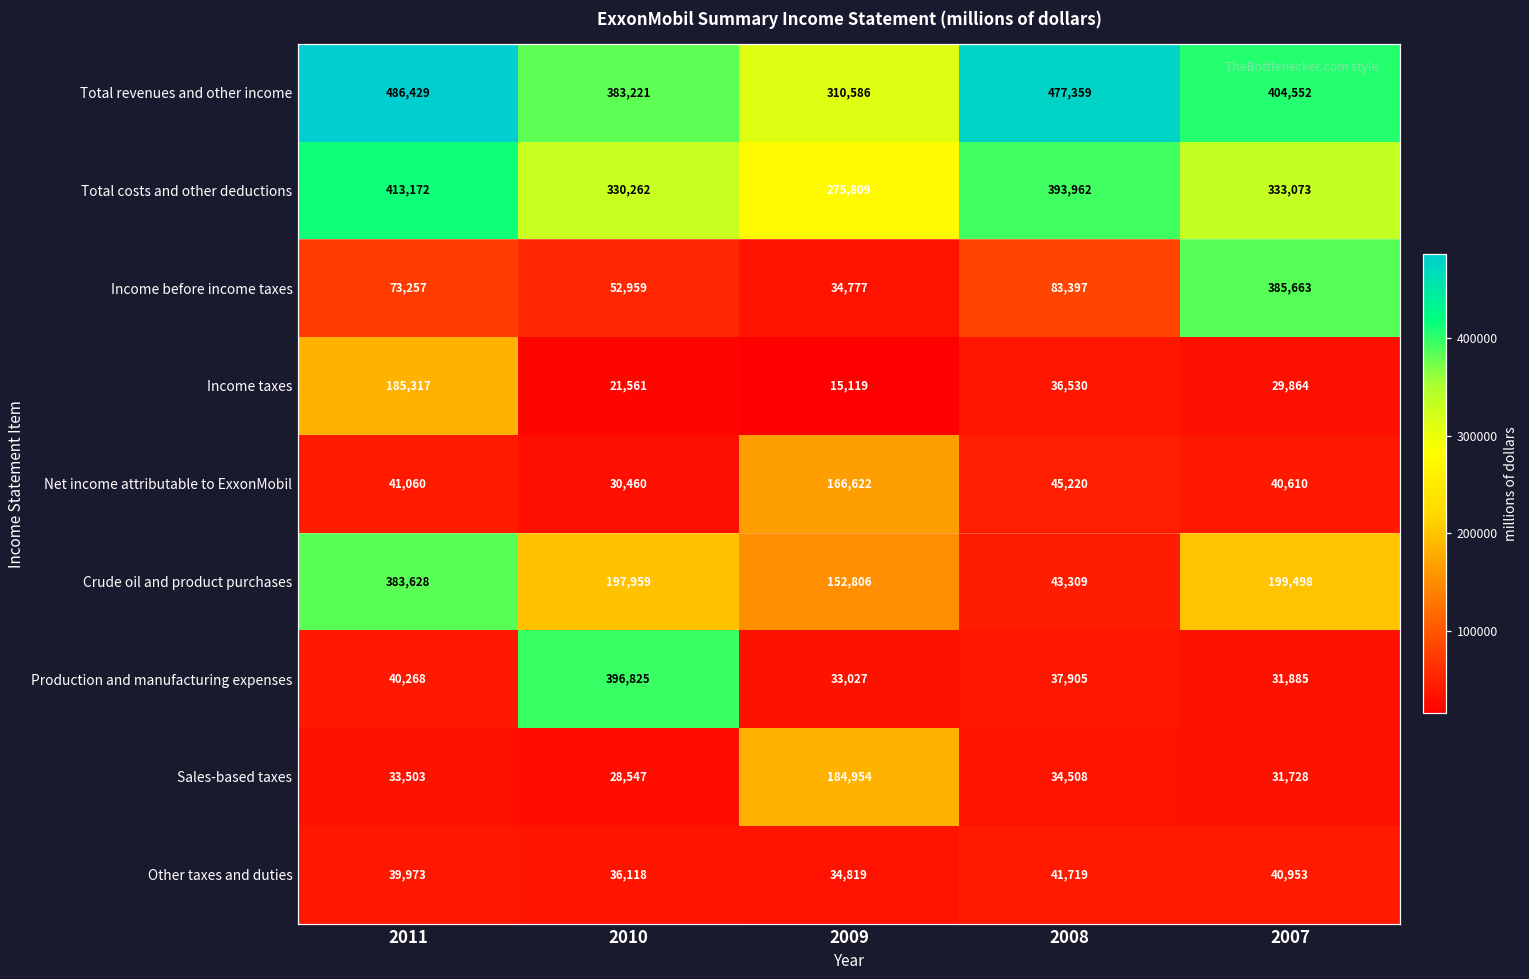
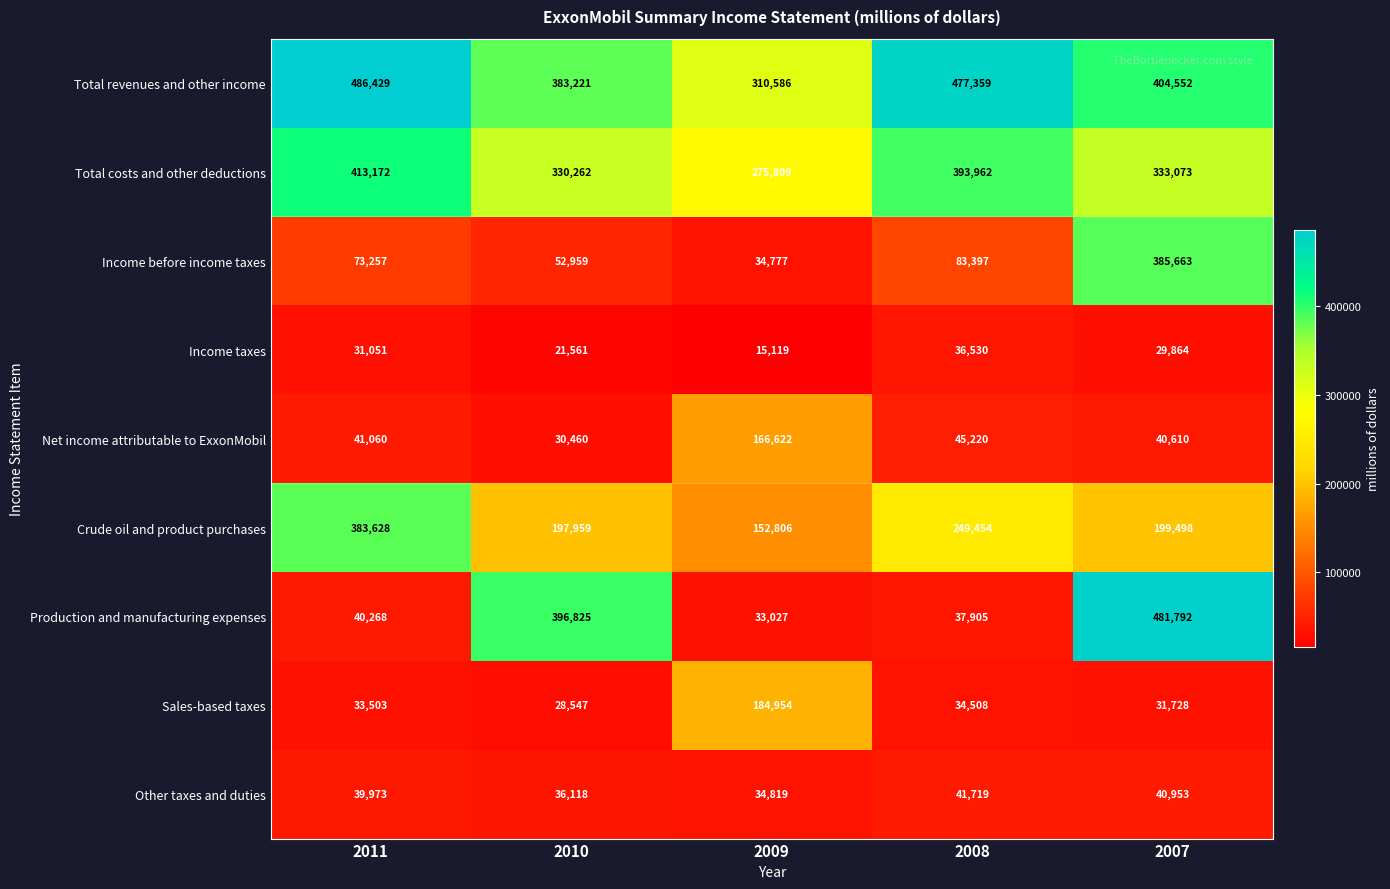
Income taxes, 2011: 185,317 -> 31,051
Crude oil and product purchases, 2008: 43,309 -> 249,454
Production and manufacturing expenses, 2007: 31,885 -> 481,792
